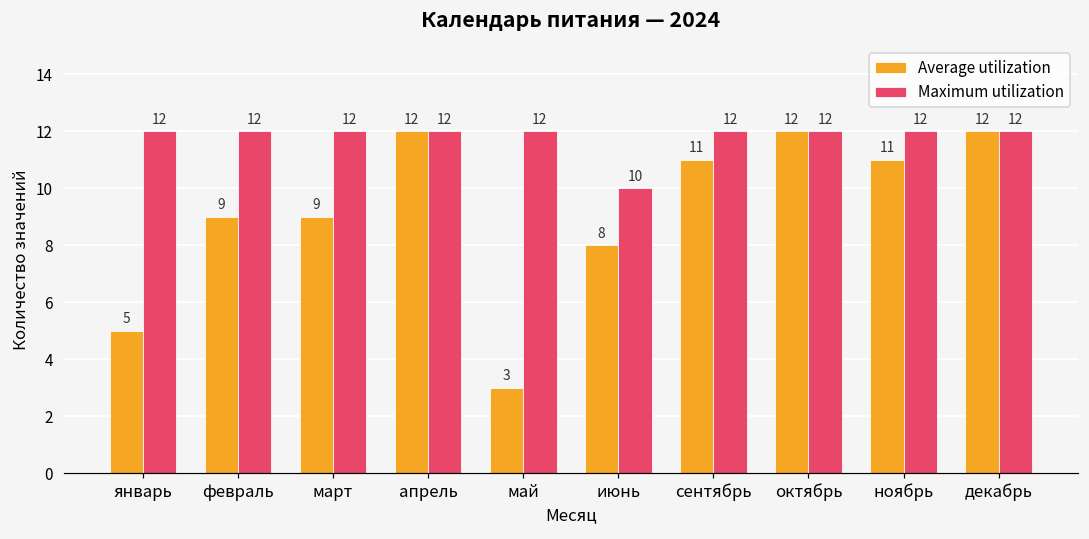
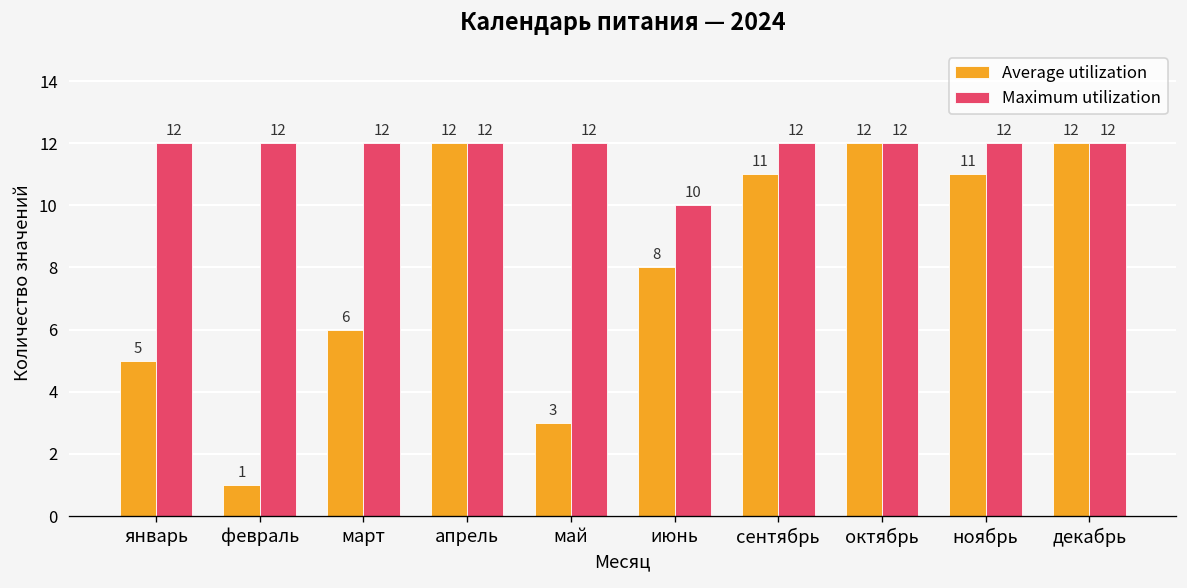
Average utilization, февраль: 9 -> 1
Average utilization, март: 9 -> 6
